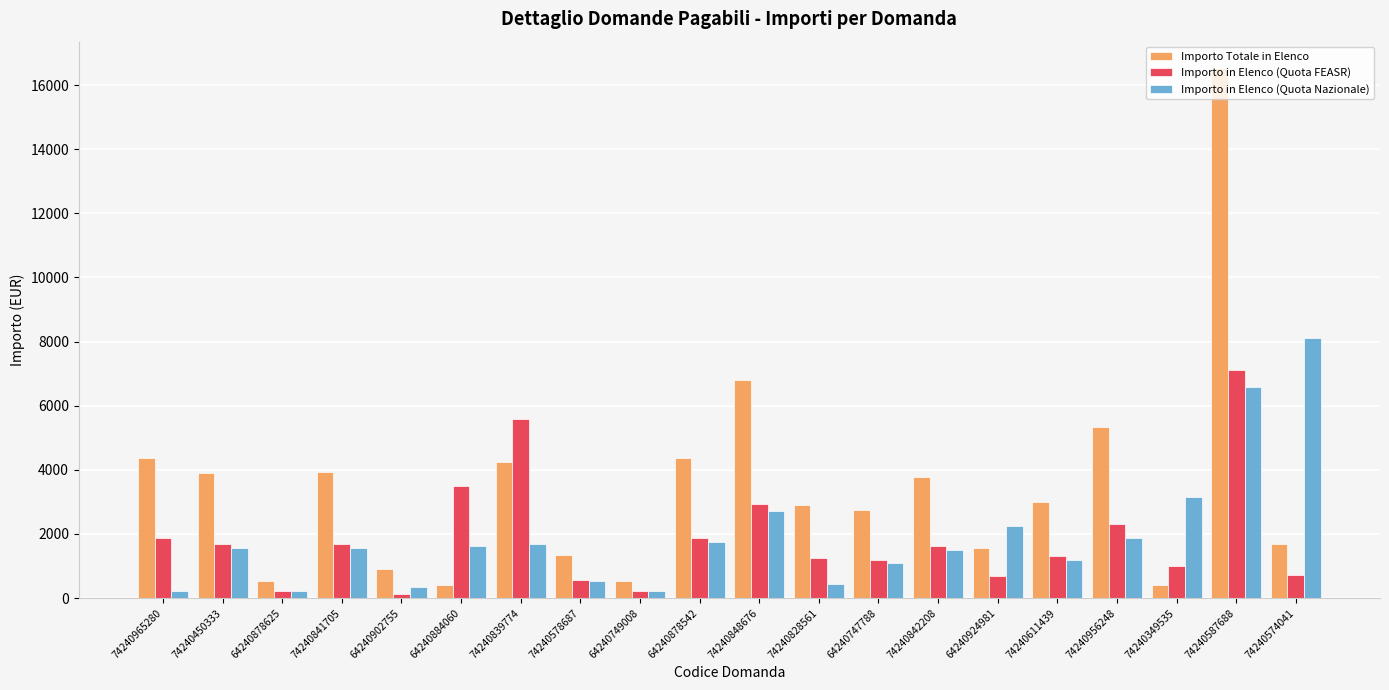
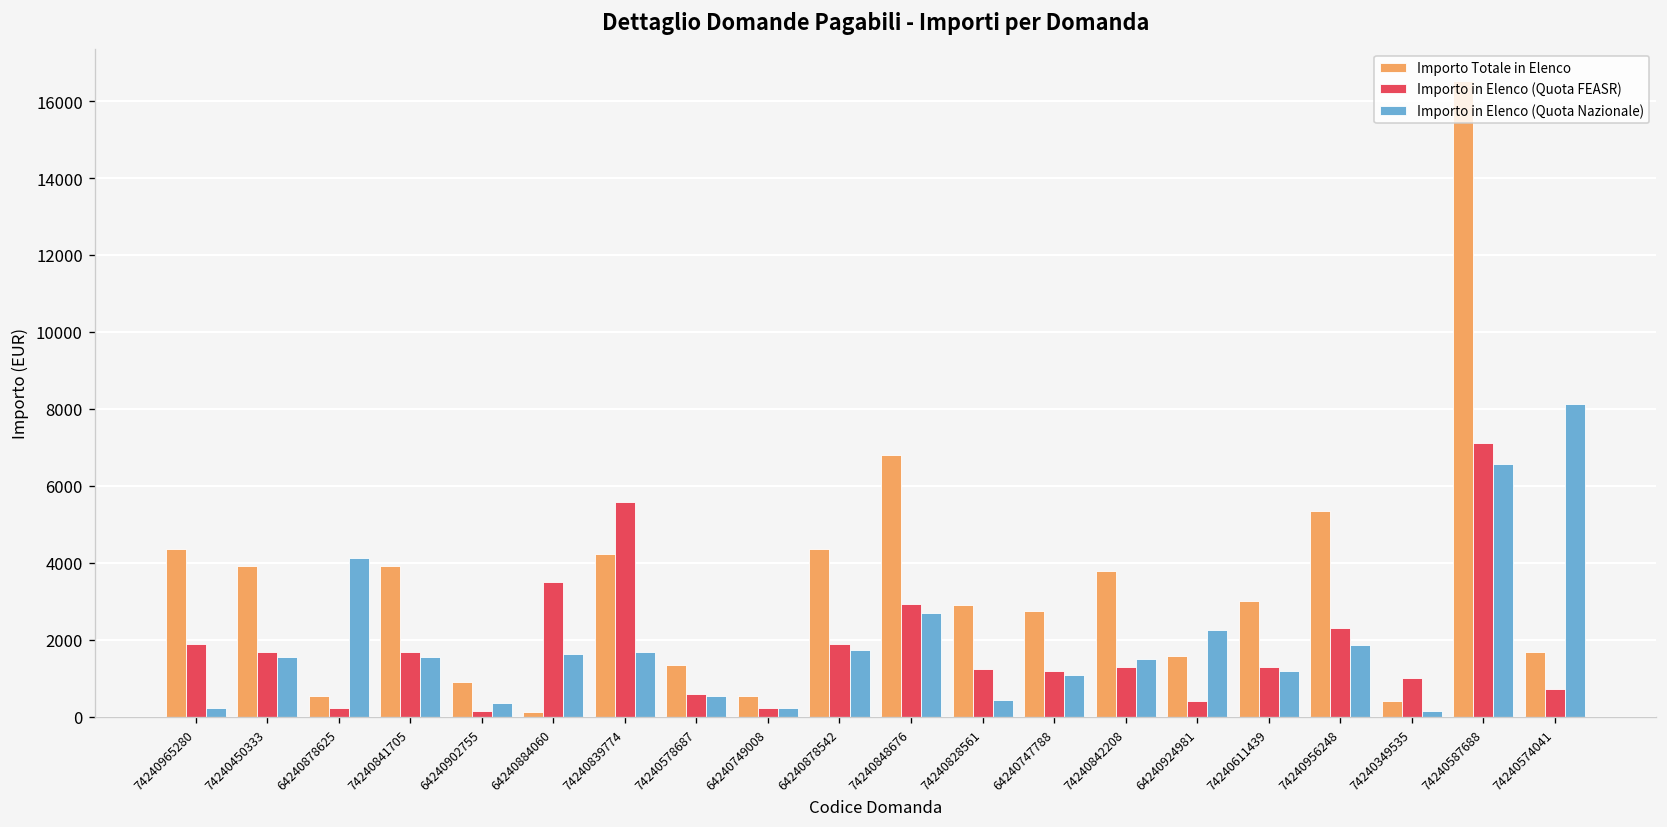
Importo in Elenco (Quota Nazionale), 64240878625: 200 -> 4100
Importo Totale in Elenco, 64240884060: 400 -> 100
Importo in Elenco (Quota FEASR), 74240842208: 1600 -> 1300
Importo in Elenco (Quota FEASR), 64240924981: 700 -> 400
Importo in Elenco (Quota Nazionale), 74240349535: 3100 -> 200
